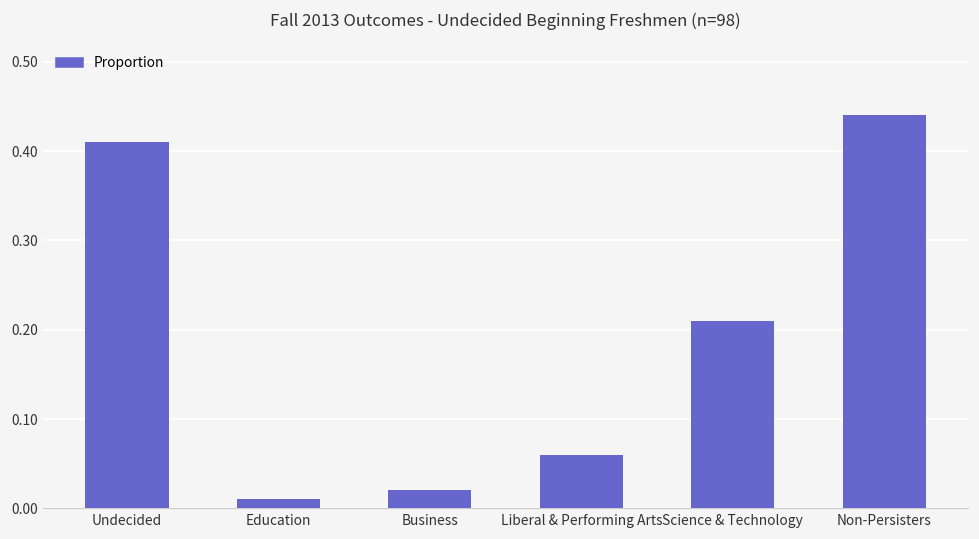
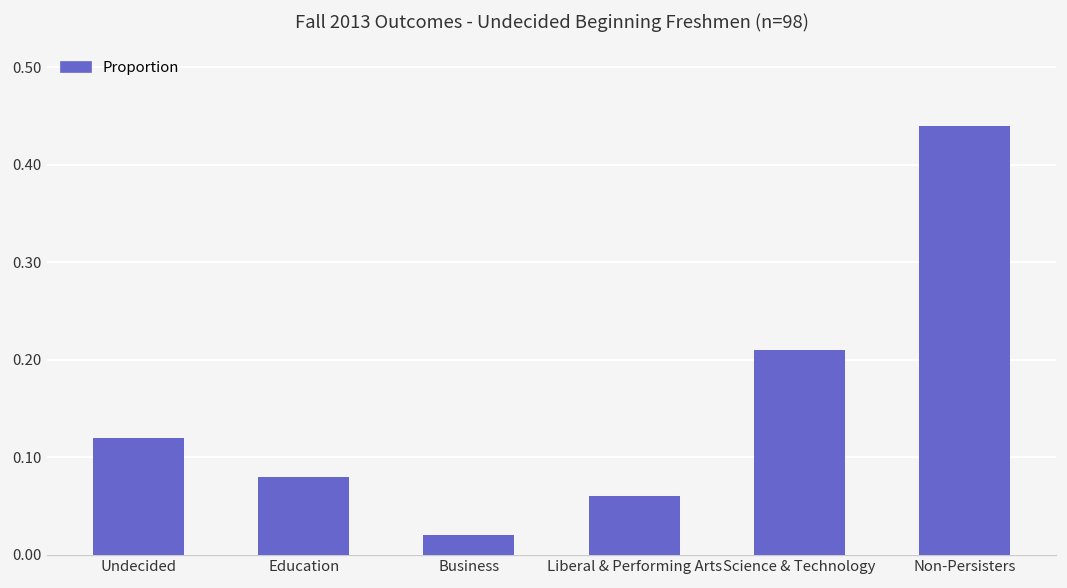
Undecided: 0.41 -> 0.12
Education: 0.01 -> 0.08
